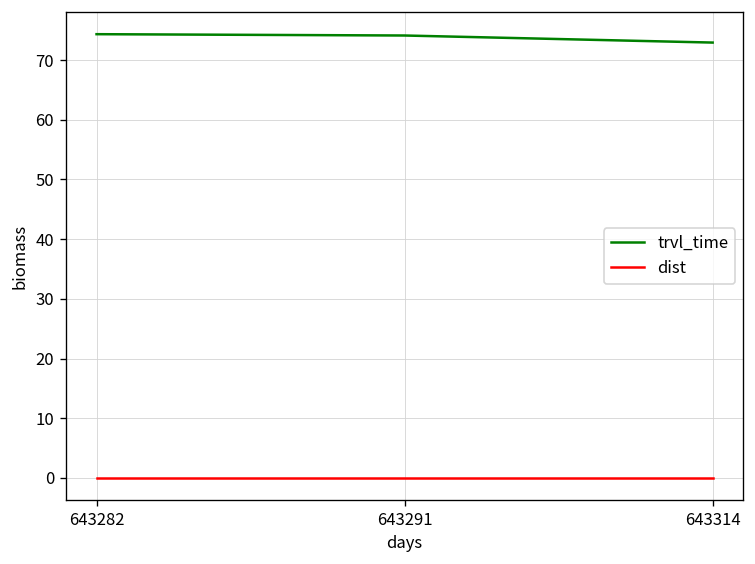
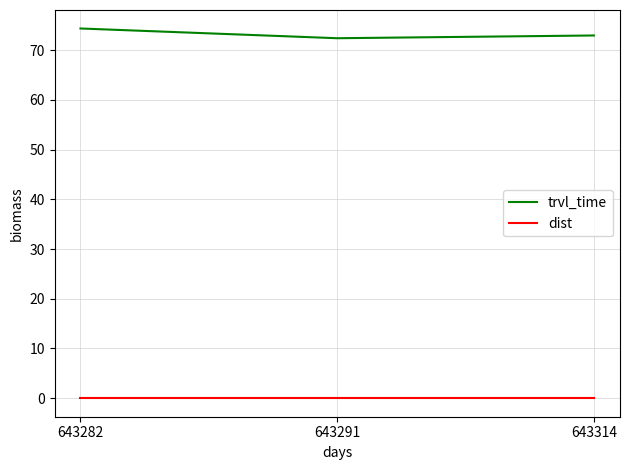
trvl_time, 643291: 74 -> 72
